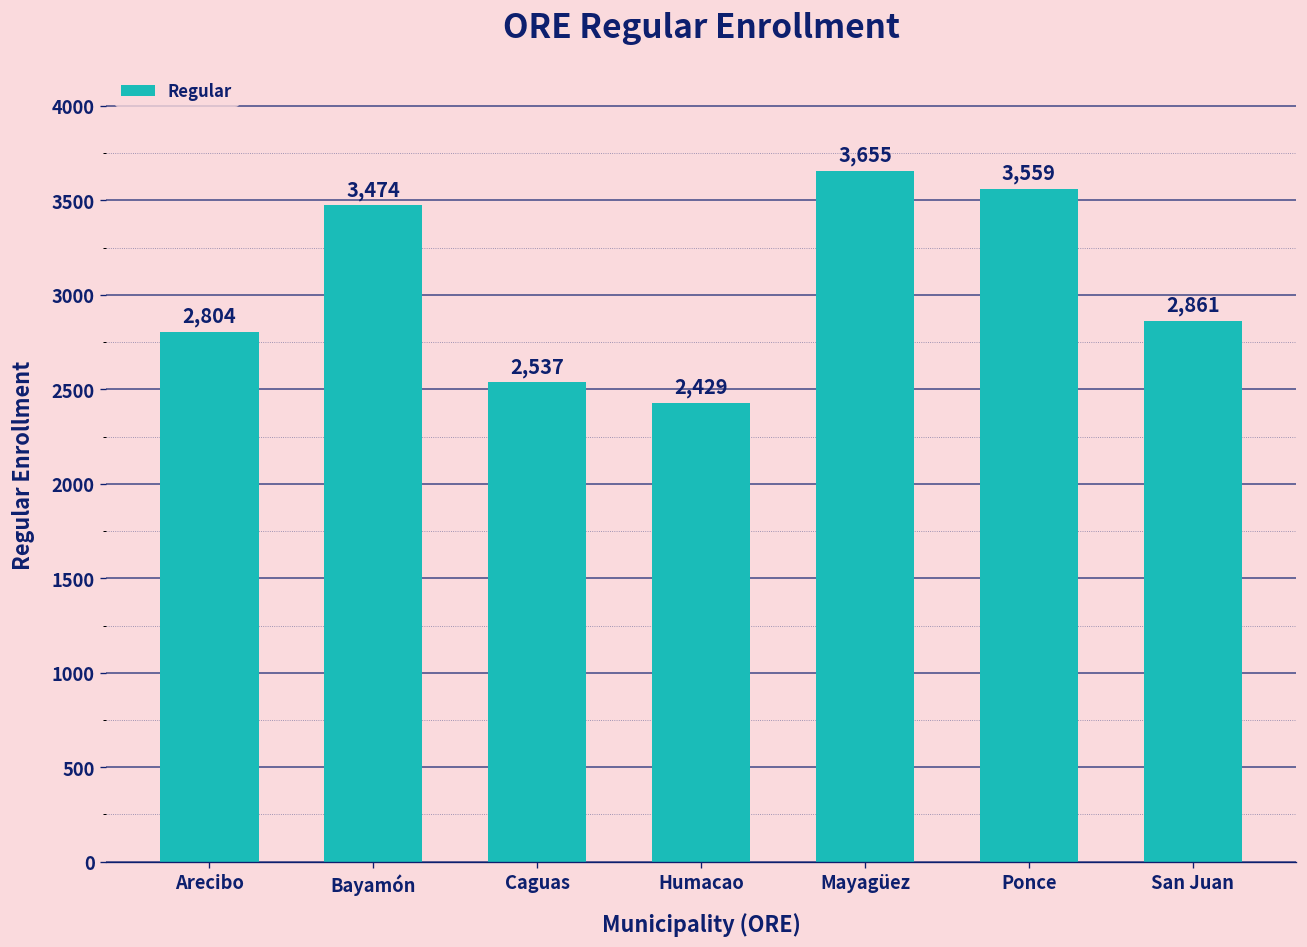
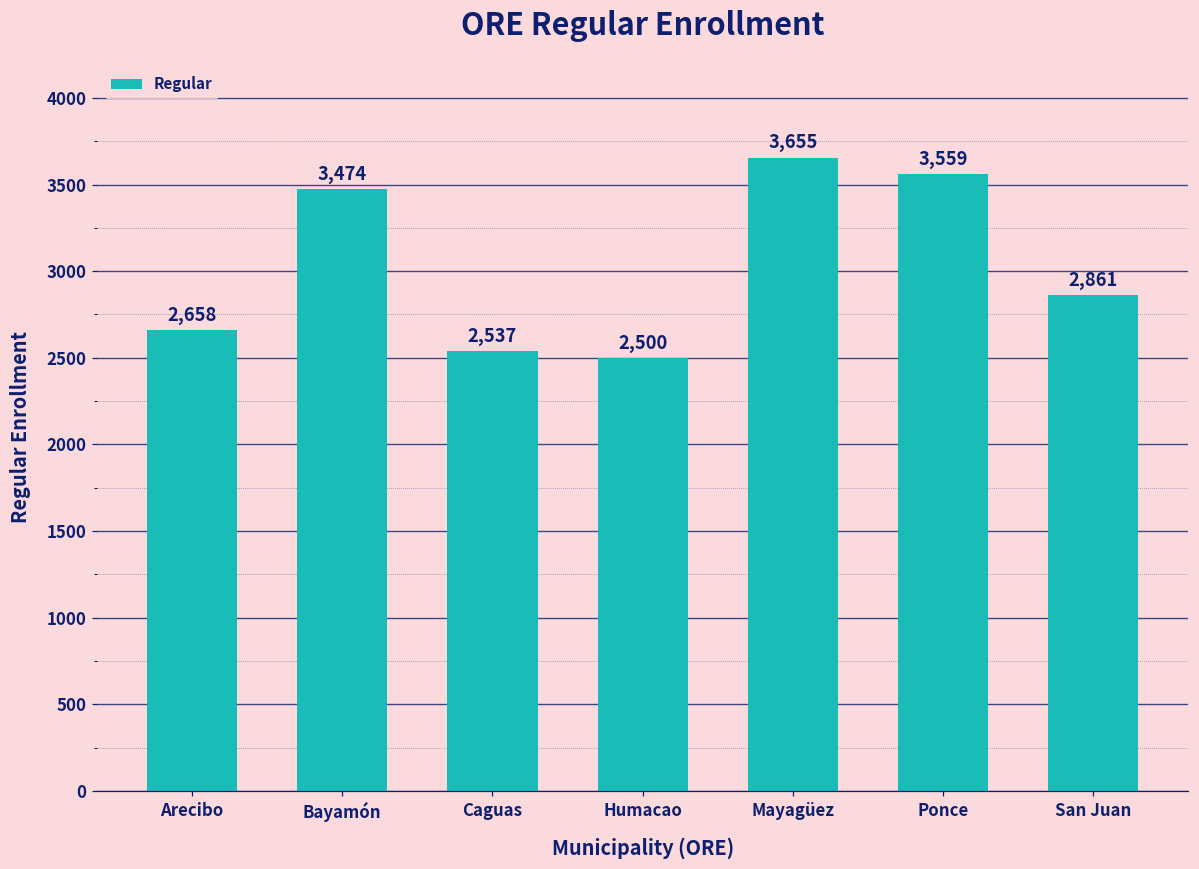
Arecibo: 2,804 -> 2,658
Humacao: 2,429 -> 2,500
